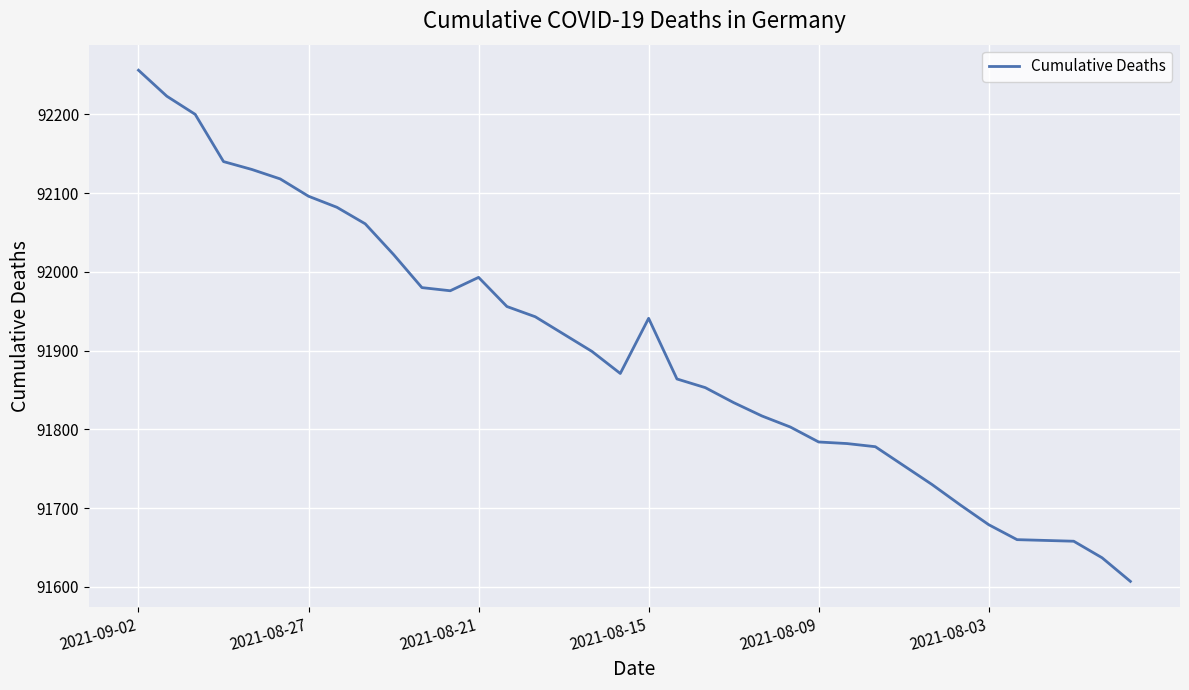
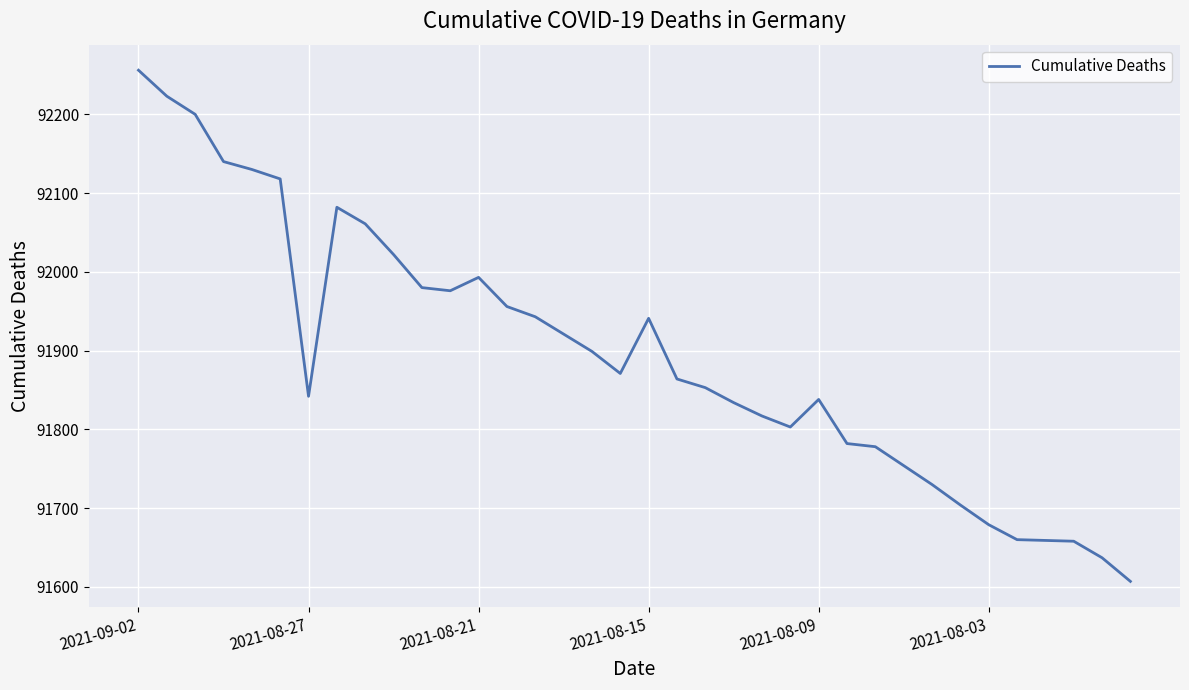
2021-08-27: 92100 -> 91840
2021-08-09: 91780 -> 91840
